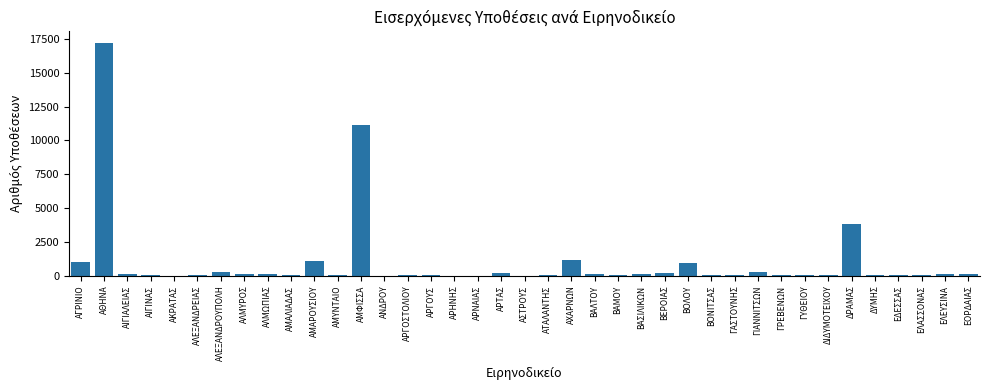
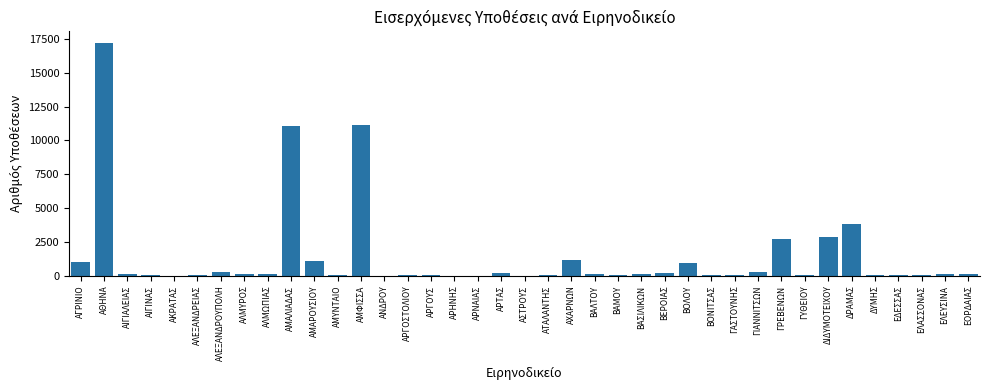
ΑΜΑΛΙΑΔΑΣ: 100 -> 11100
ΓΡΕΒΕΝΩΝ: 100 -> 2800
ΔΙΔΥΜΟΤΕΙΧΟΥ: 0 -> 2900
